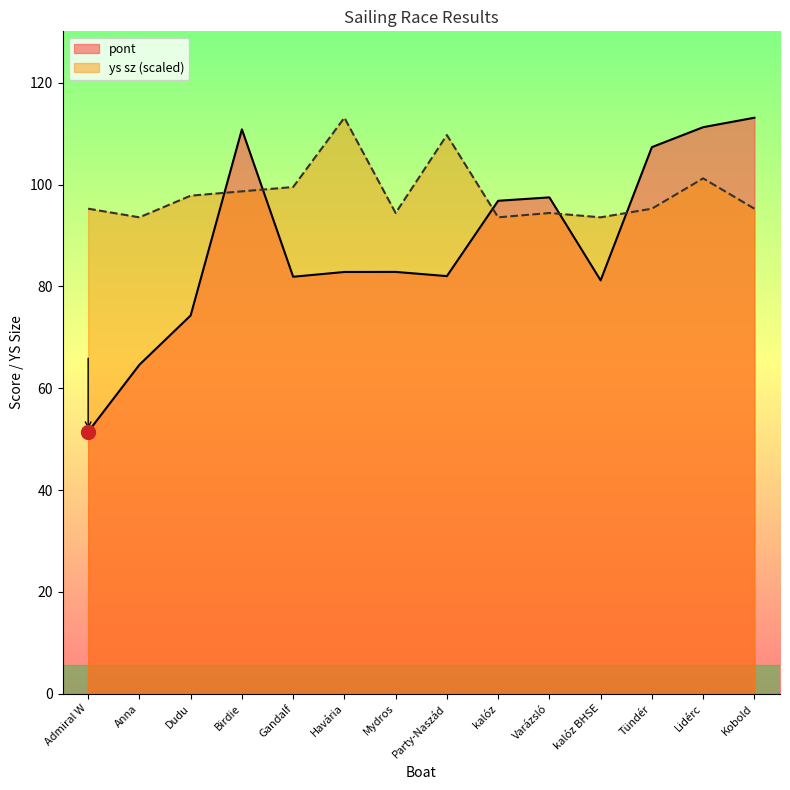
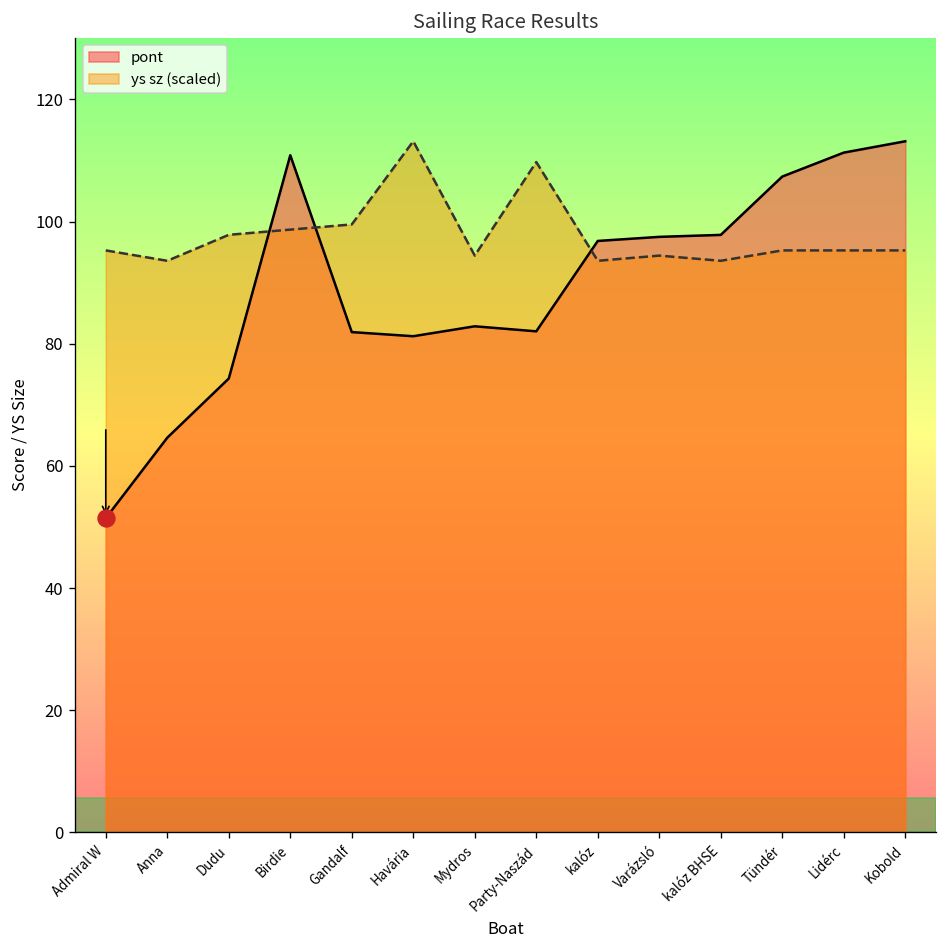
pont, Havária: 83 -> 81
pont, kalóz BHSE: 81 -> 98
ys sz (scaled), Lidérc: 101 -> 95
